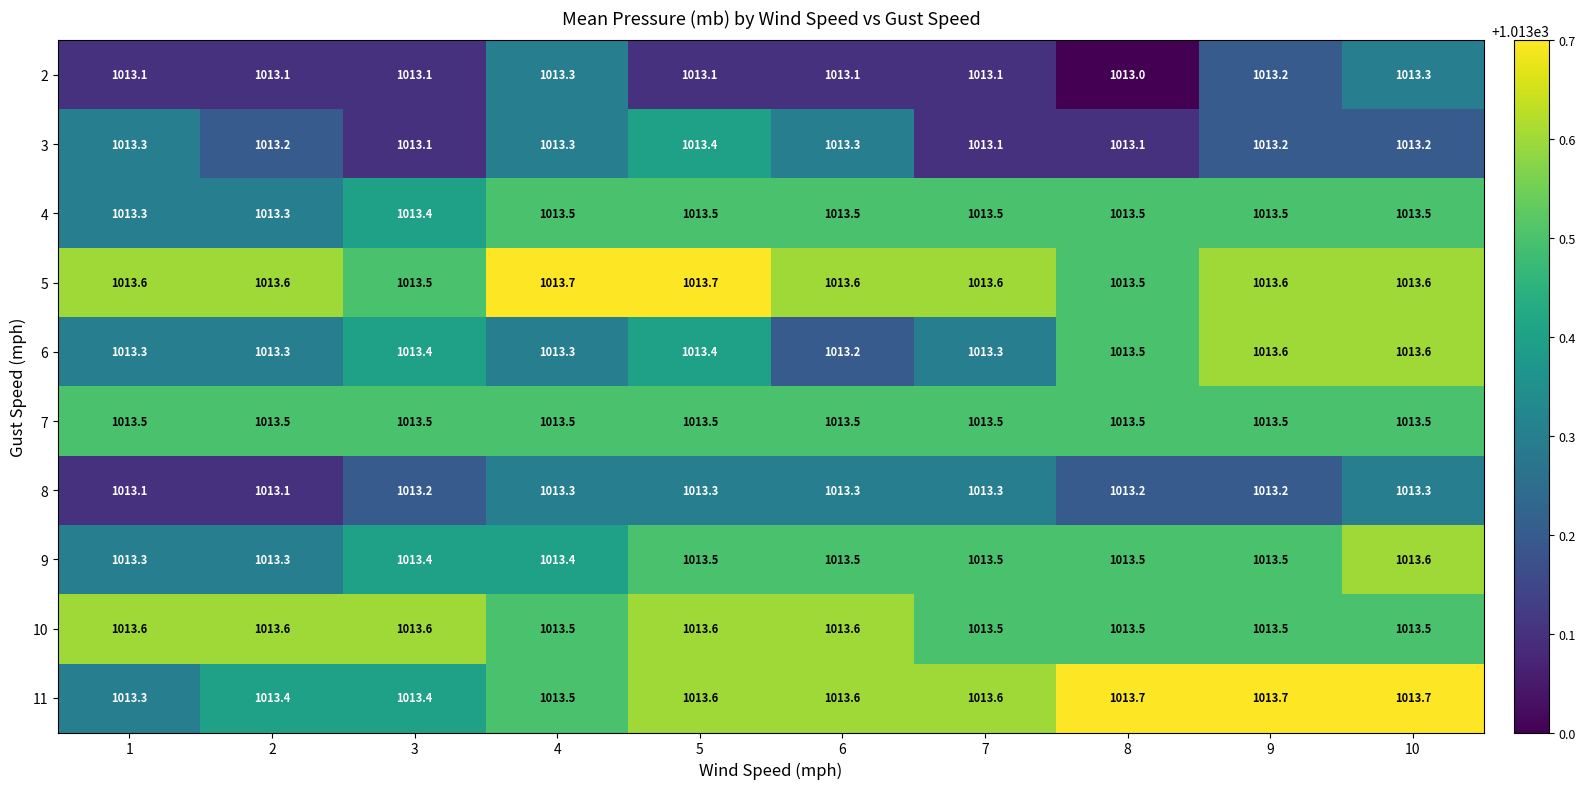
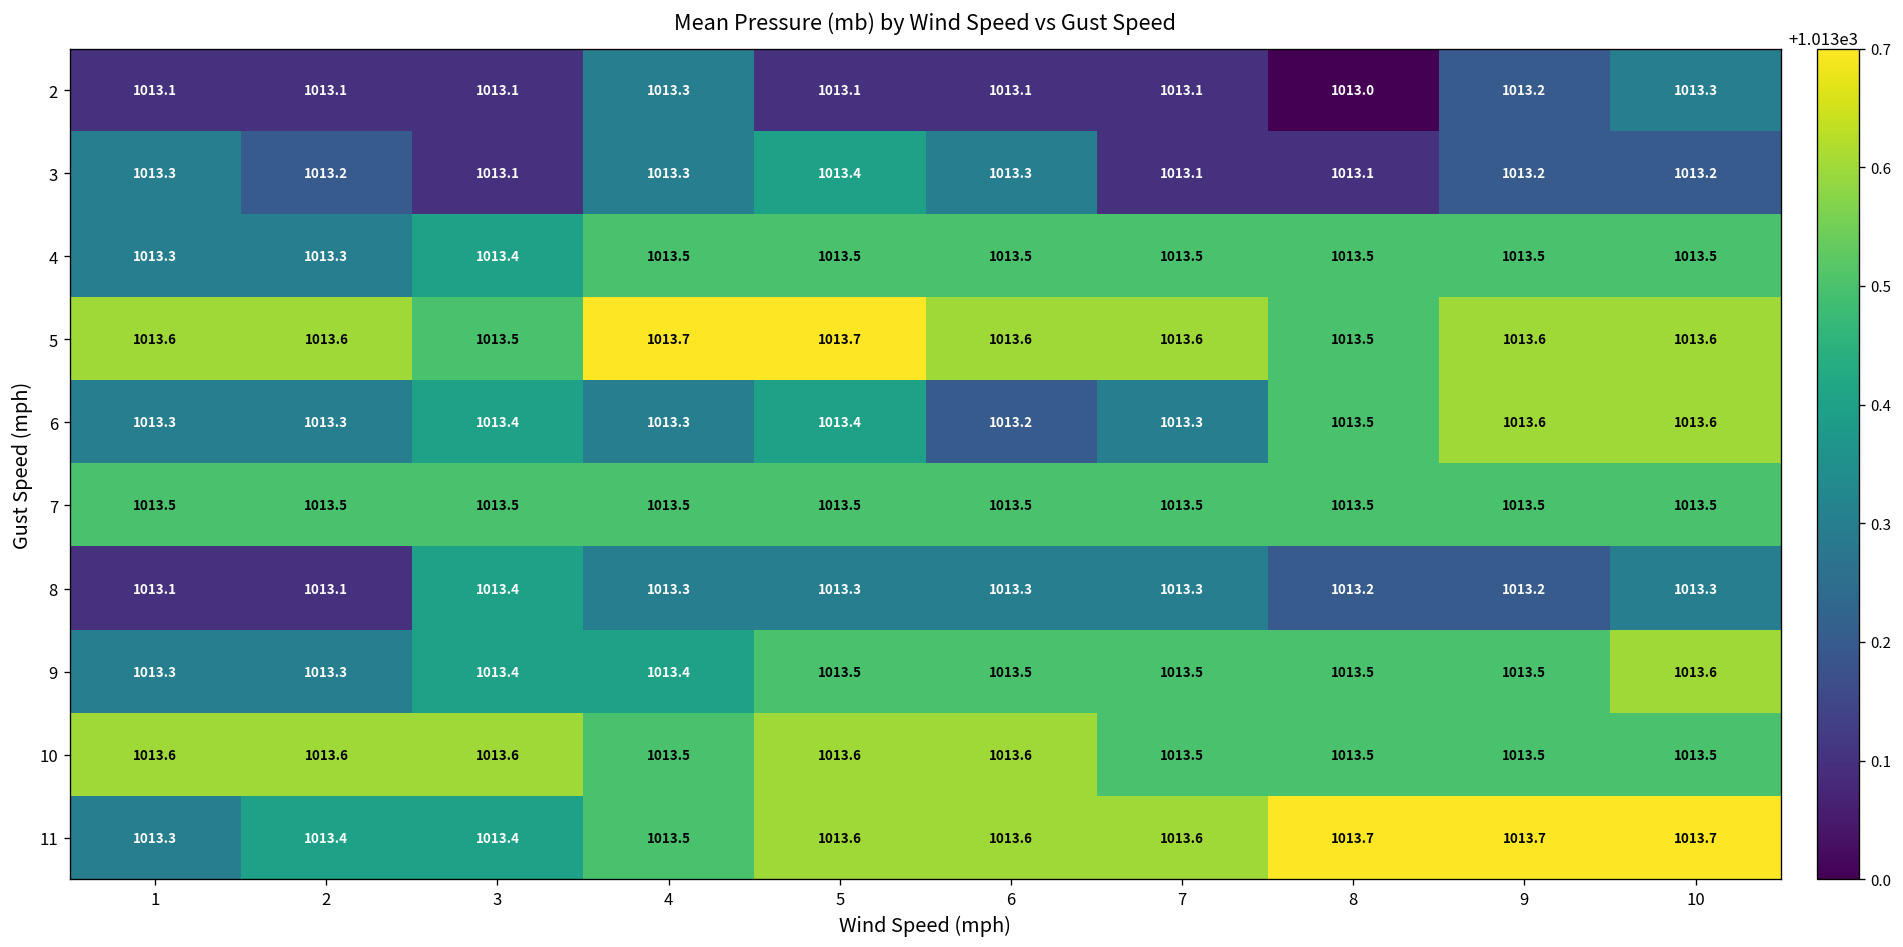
8, 3: 1013.2 -> 1013.4
